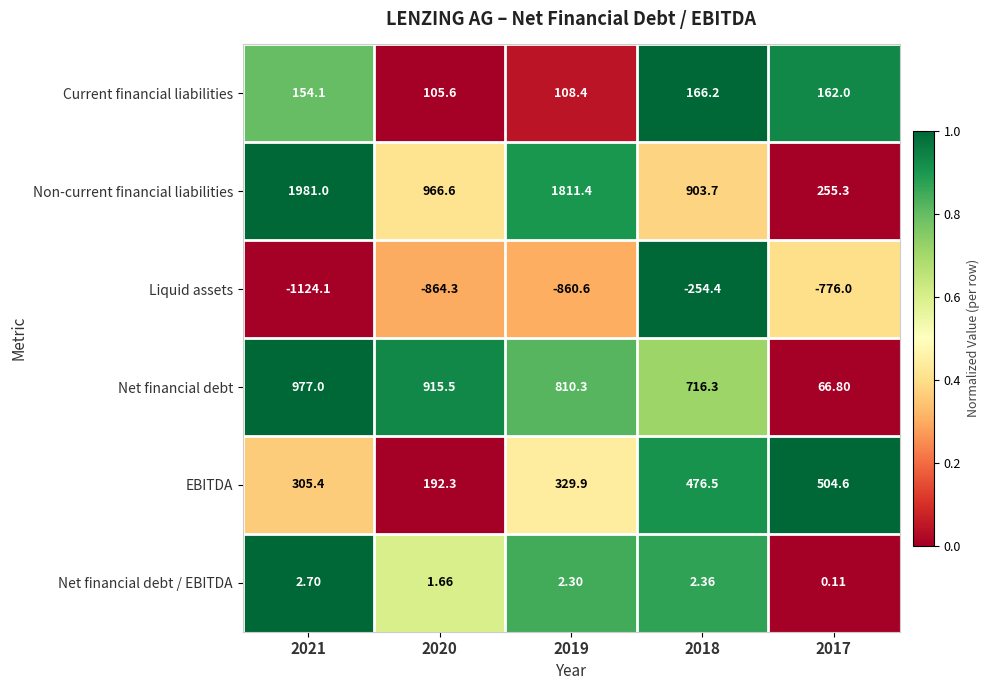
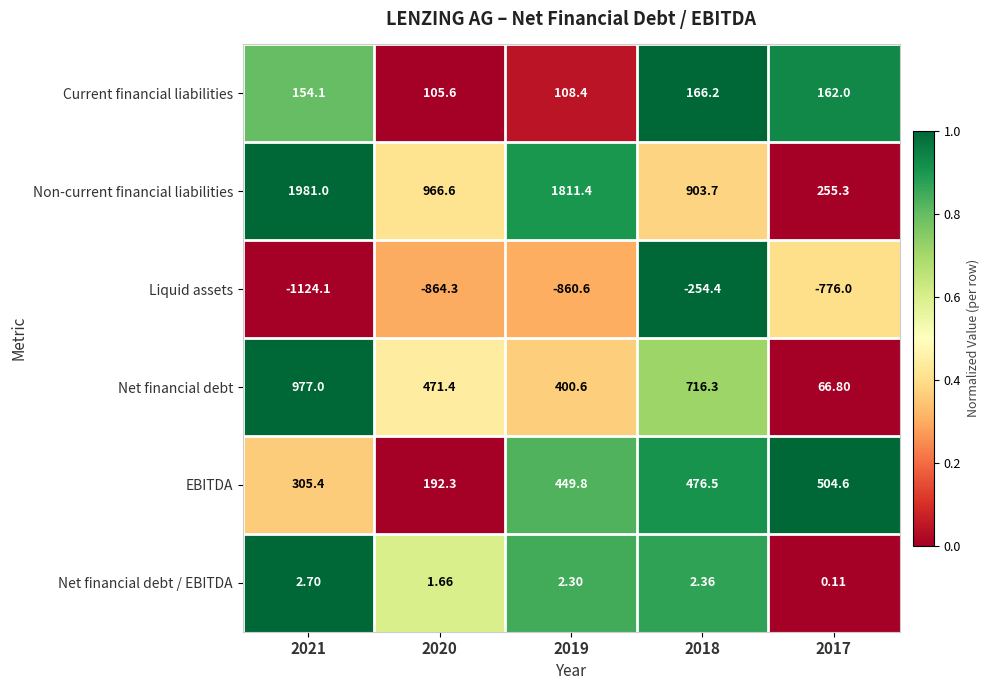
Net financial debt, 2020: 915.5 -> 471.4
Net financial debt, 2019: 810.3 -> 400.6
EBITDA, 2019: 329.9 -> 449.8
